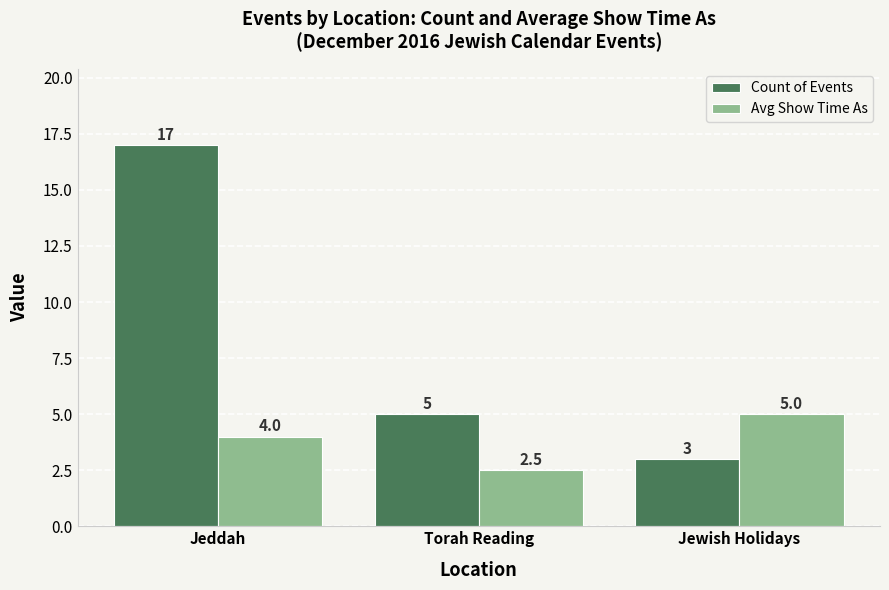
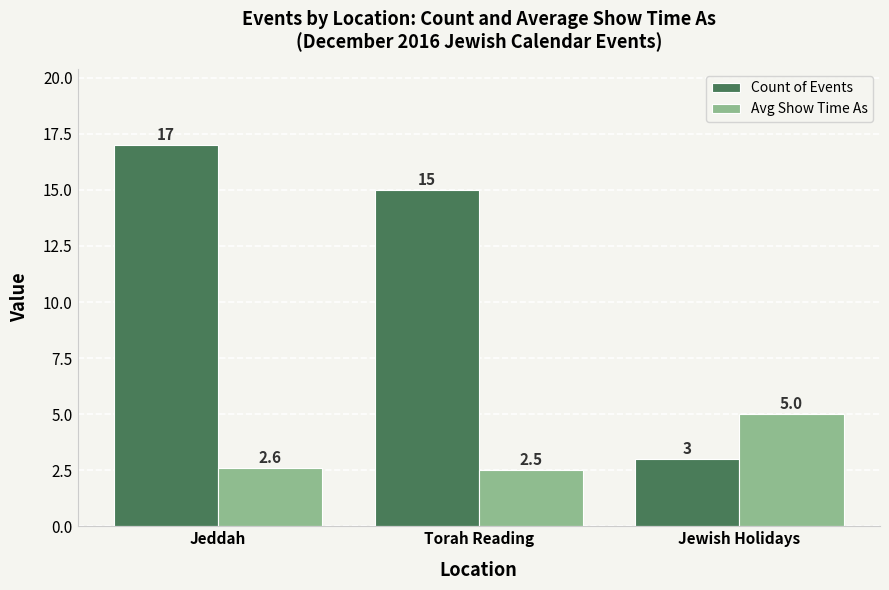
Avg Show Time As, Jeddah: 4.0 -> 2.6
Count of Events, Torah Reading: 5 -> 15
